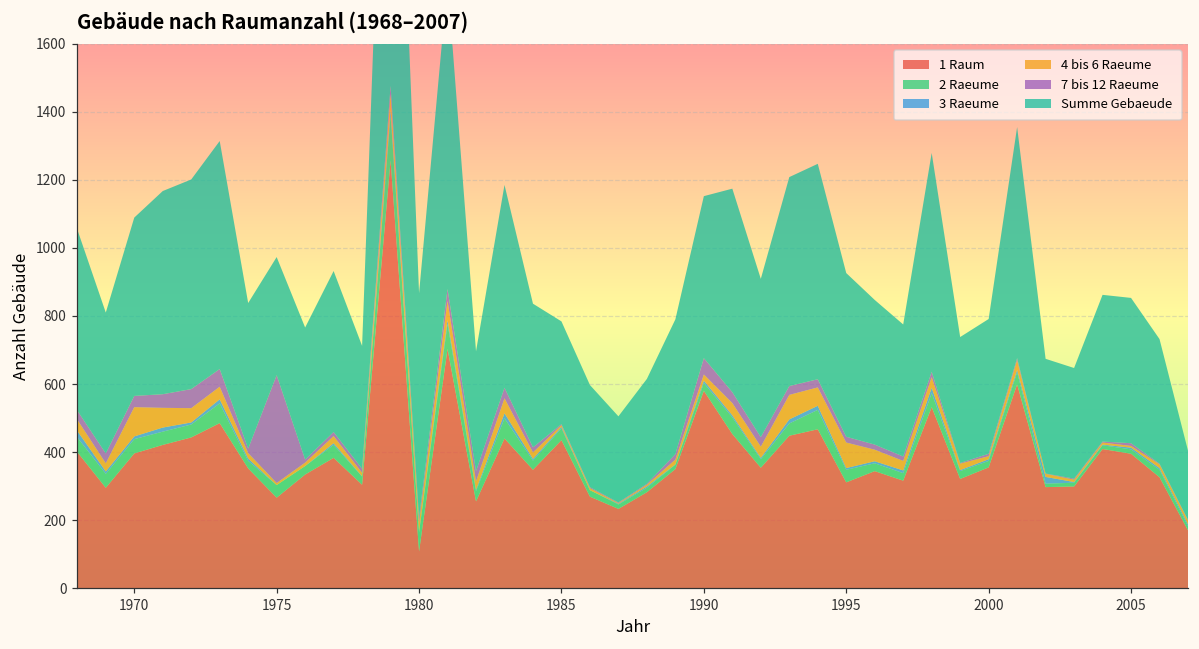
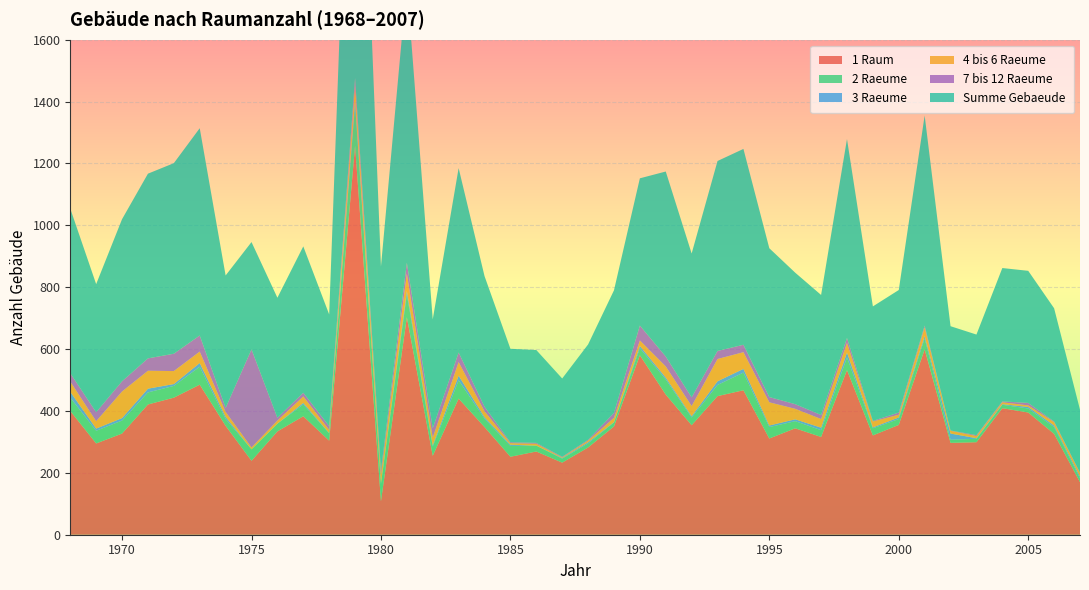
1 Raum, 1970: 400 -> 330
1 Raum, 1975: 270 -> 240
1 Raum, 1985: 440 -> 250
